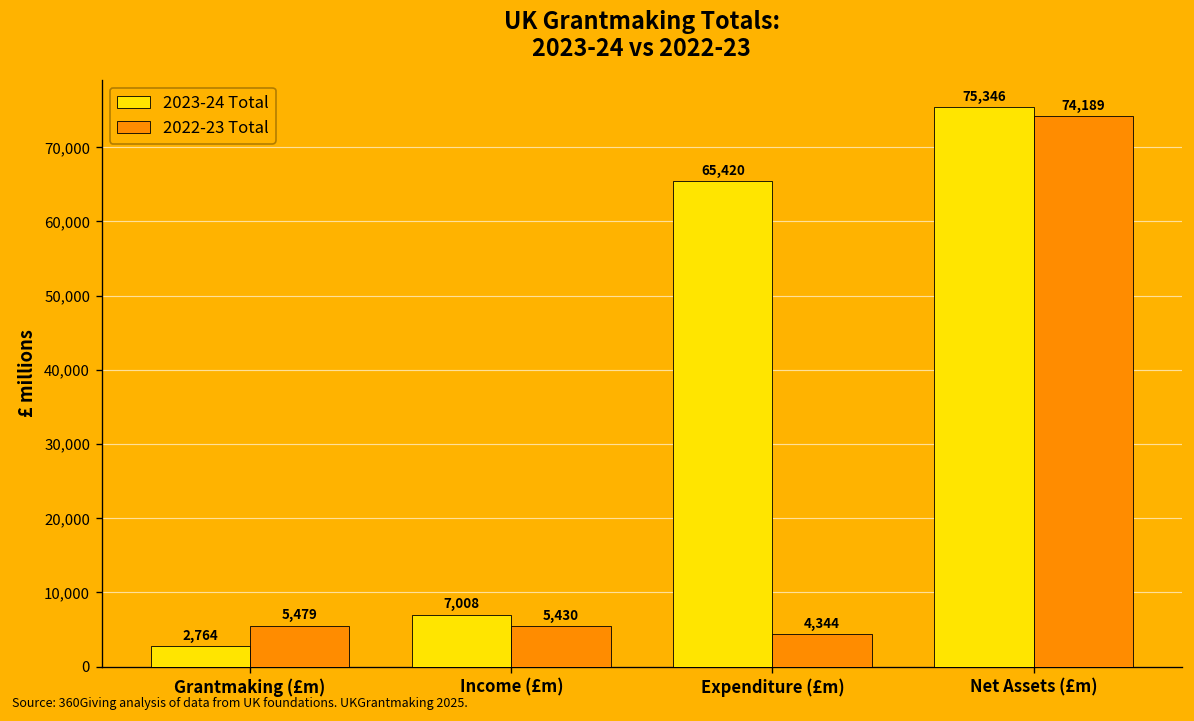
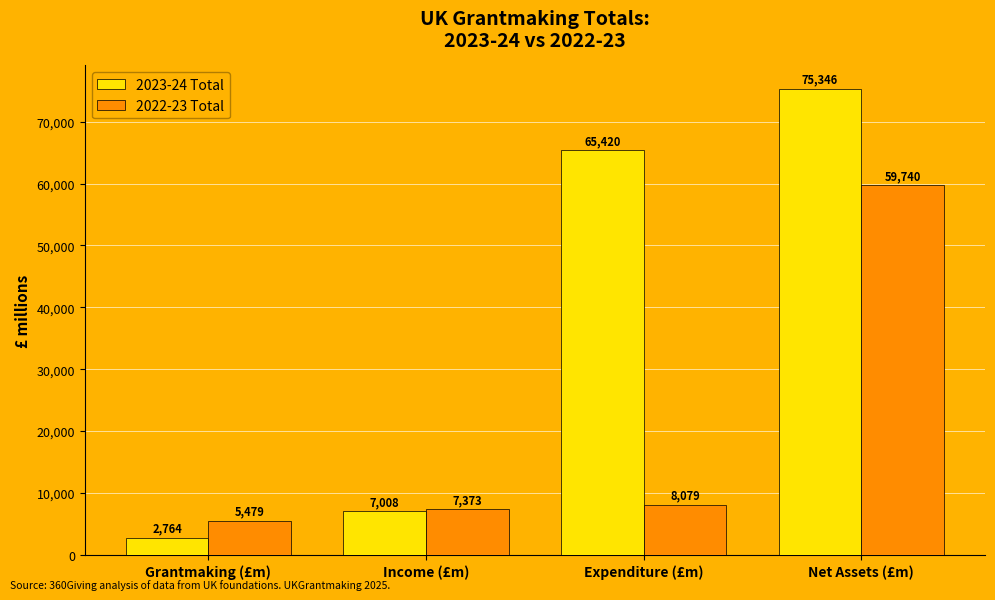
2022-23 Total, Income (£m): 5,430 -> 7,373
2022-23 Total, Expenditure (£m): 4,344 -> 8,079
2022-23 Total, Net Assets (£m): 74,189 -> 59,740
